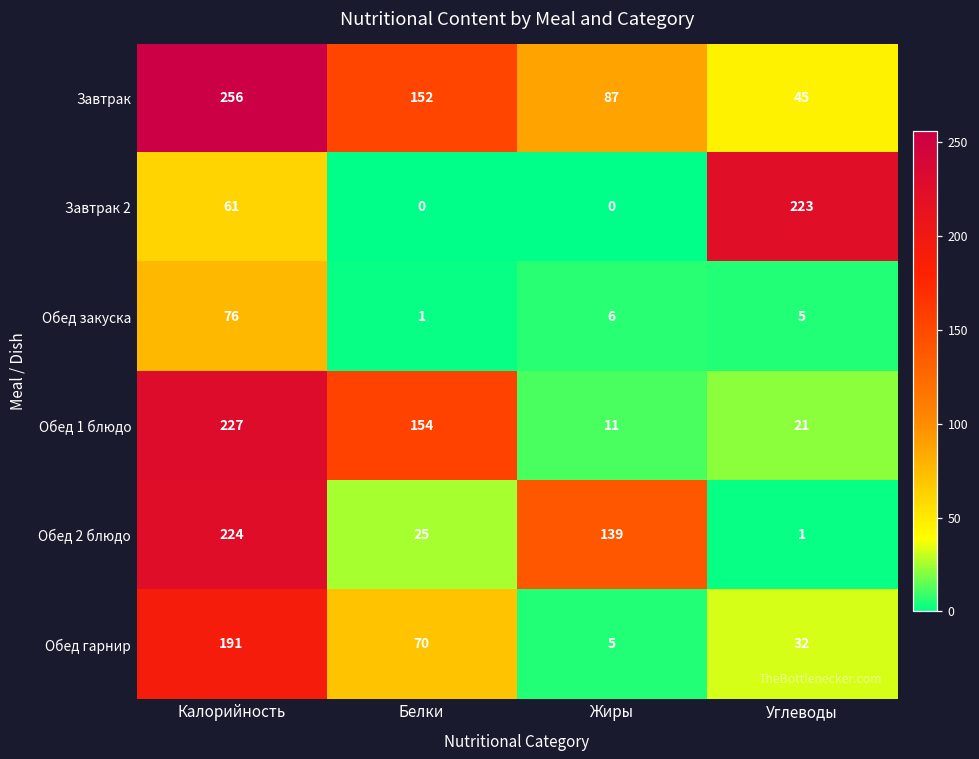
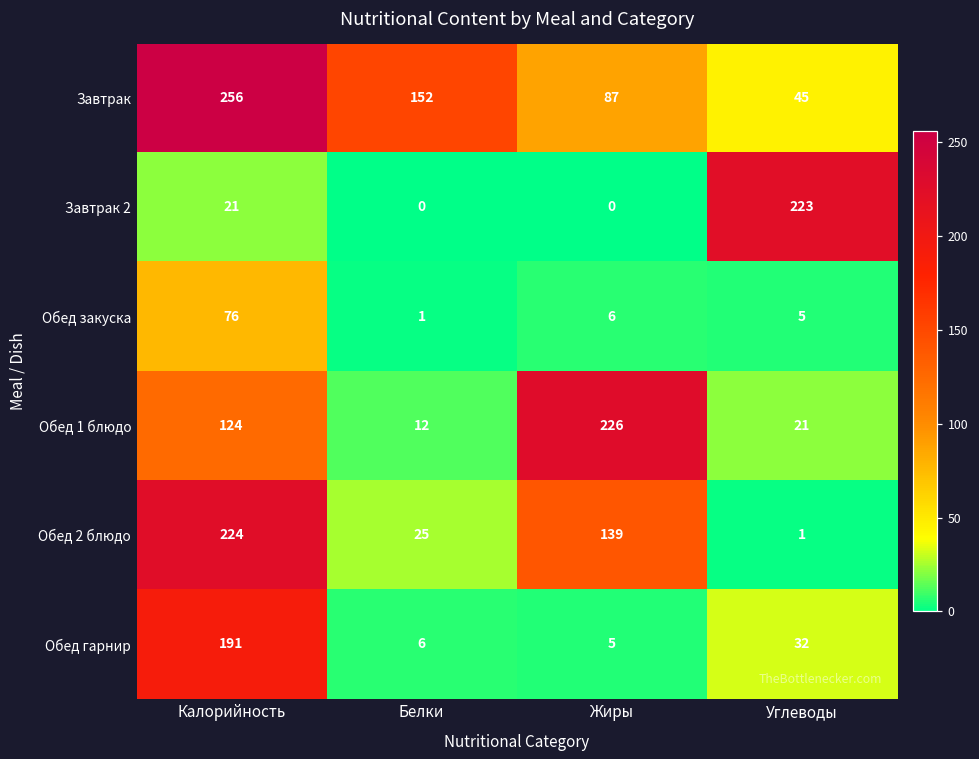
Завтрак 2, Калорийность: 61 -> 21
Обед 1 блюдо, Калорийность: 227 -> 124
Обед 1 блюдо, Белки: 154 -> 12
Обед 1 блюдо, Жиры: 11 -> 226
Обед гарнир, Белки: 70 -> 6
